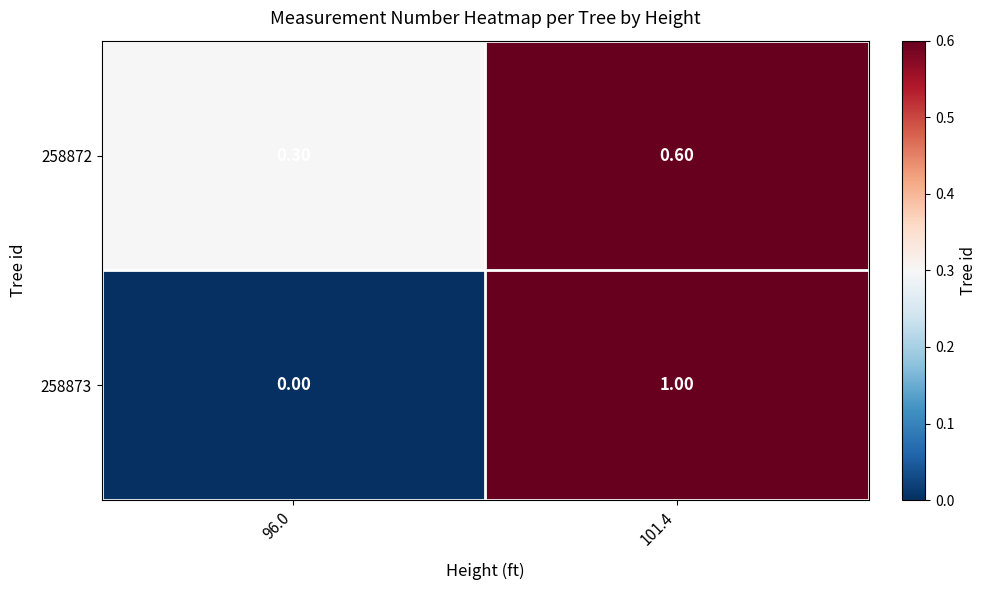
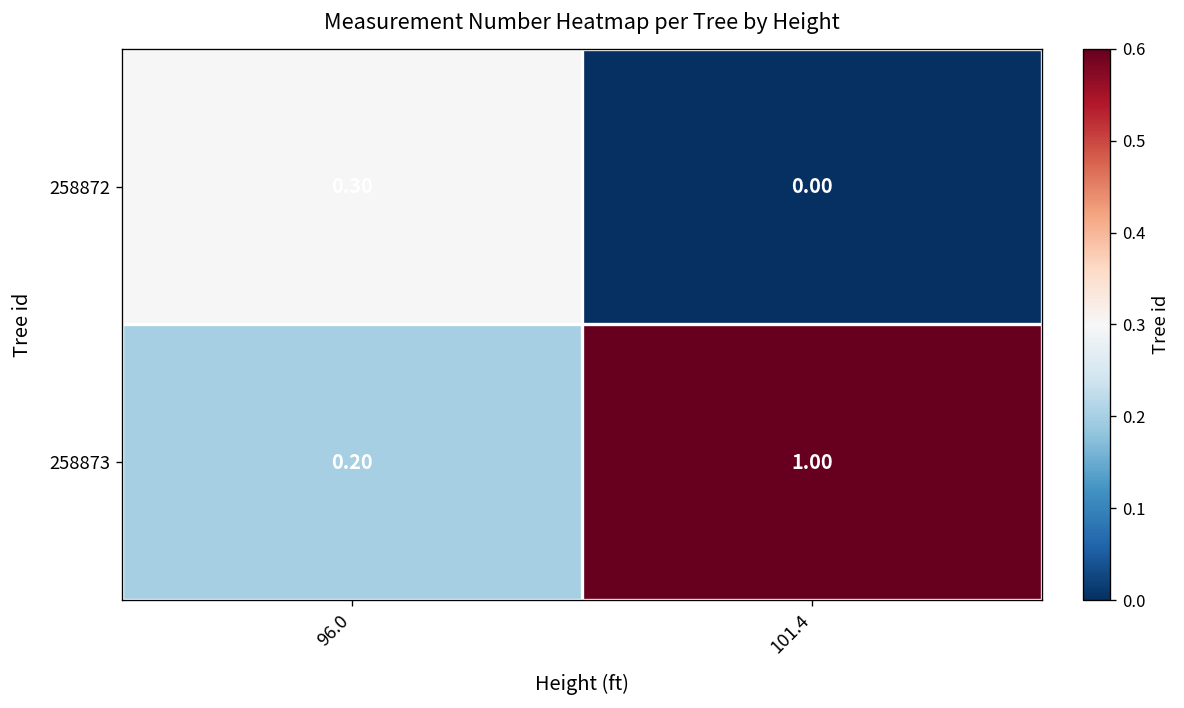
258872, 101.4: 0.60 -> 0.00
258873, 96.0: 0.00 -> 0.20
